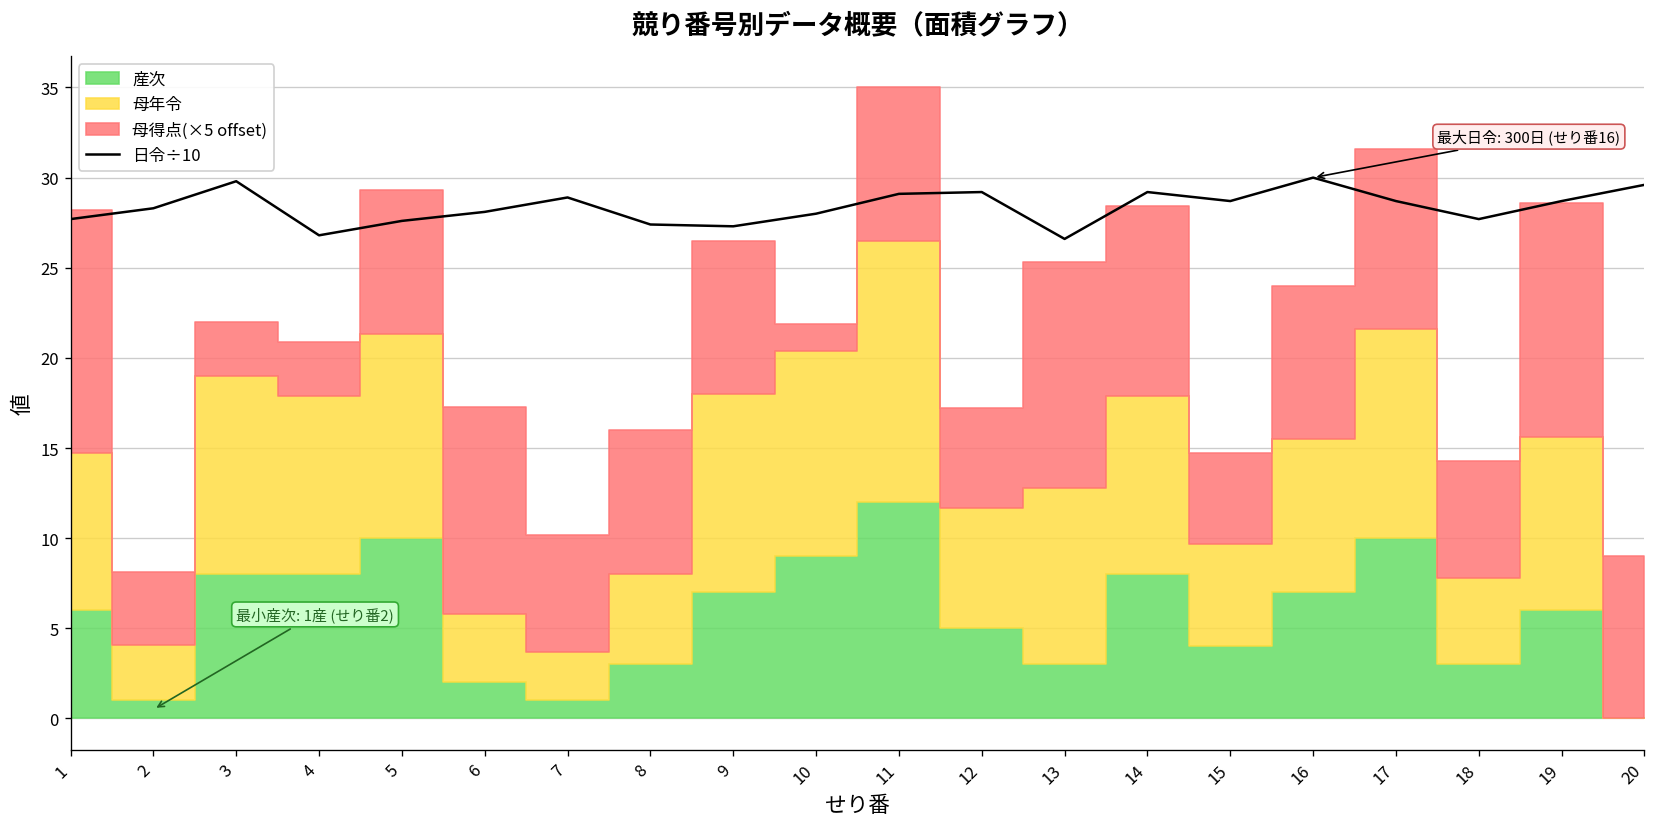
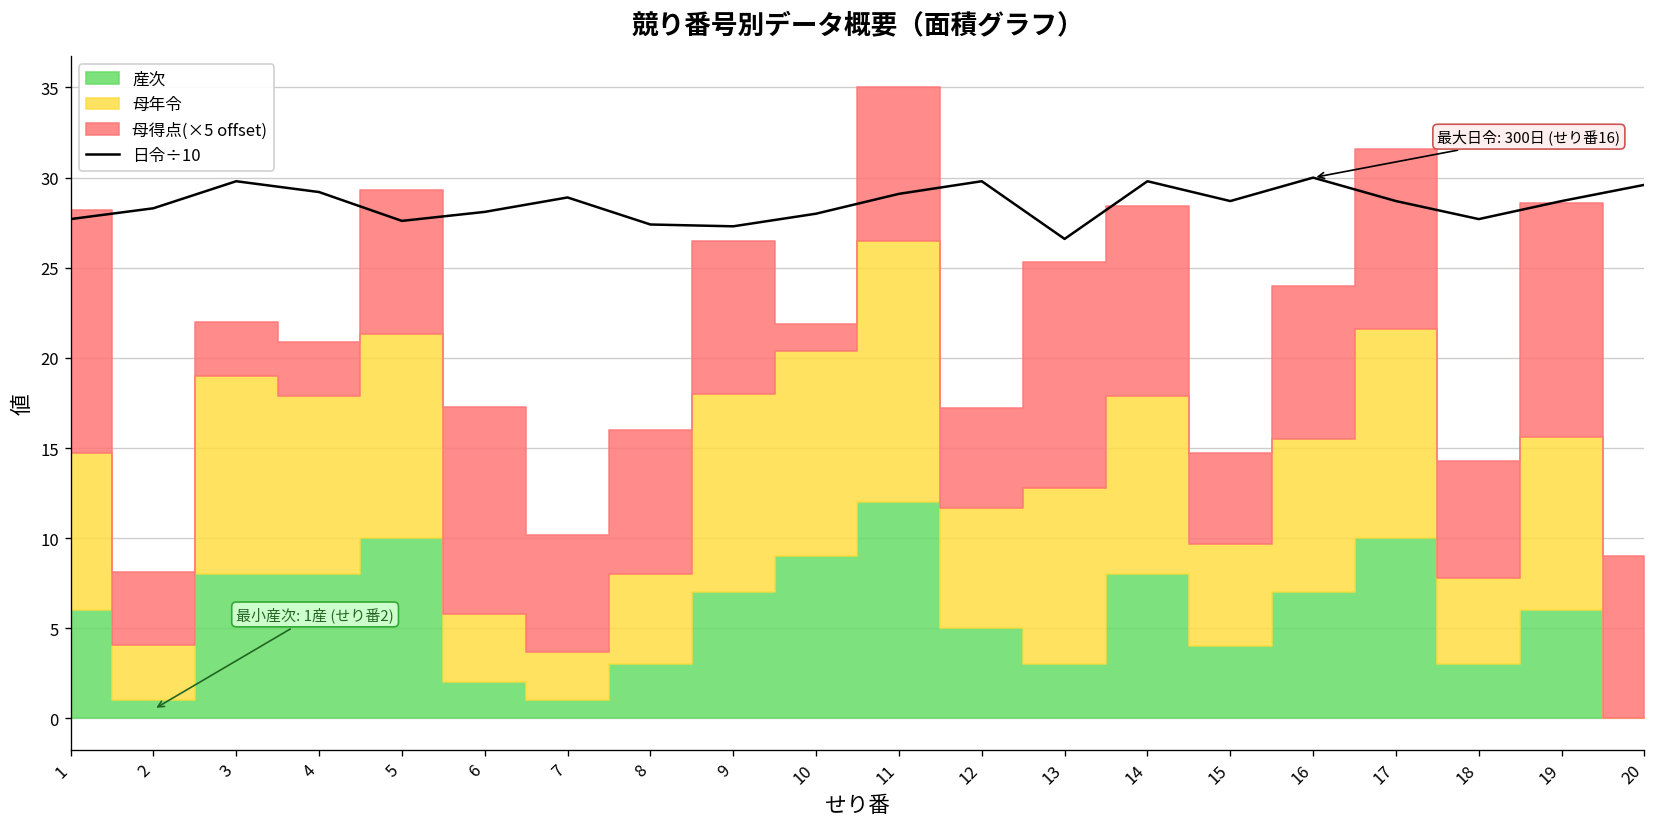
日令÷10, 4: 26.8 -> 29.2
日令÷10, 12: 29.2 -> 29.8
日令÷10, 14: 29.2 -> 29.8
